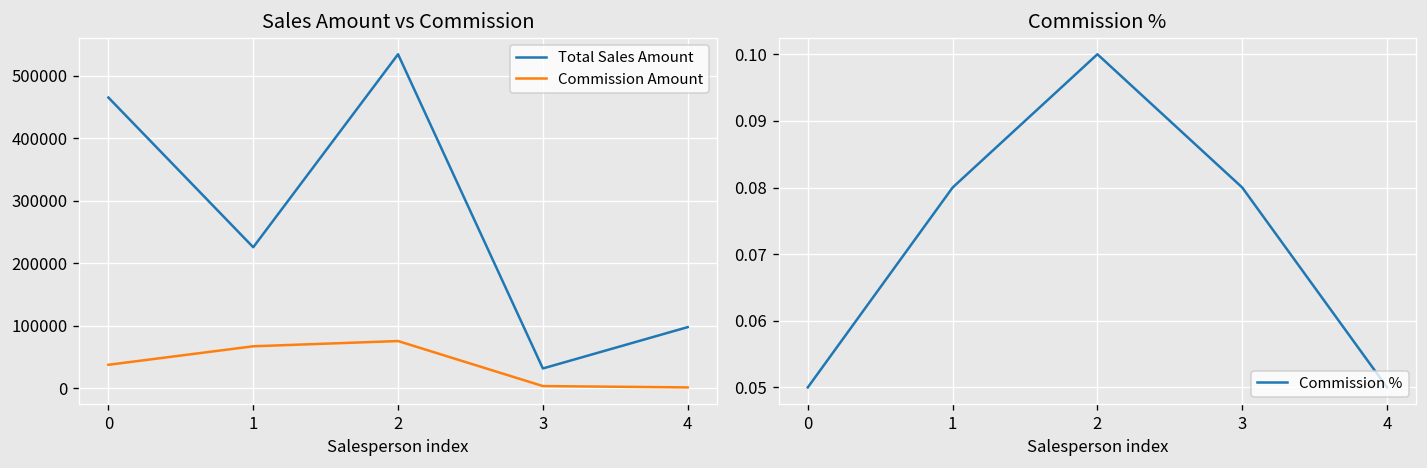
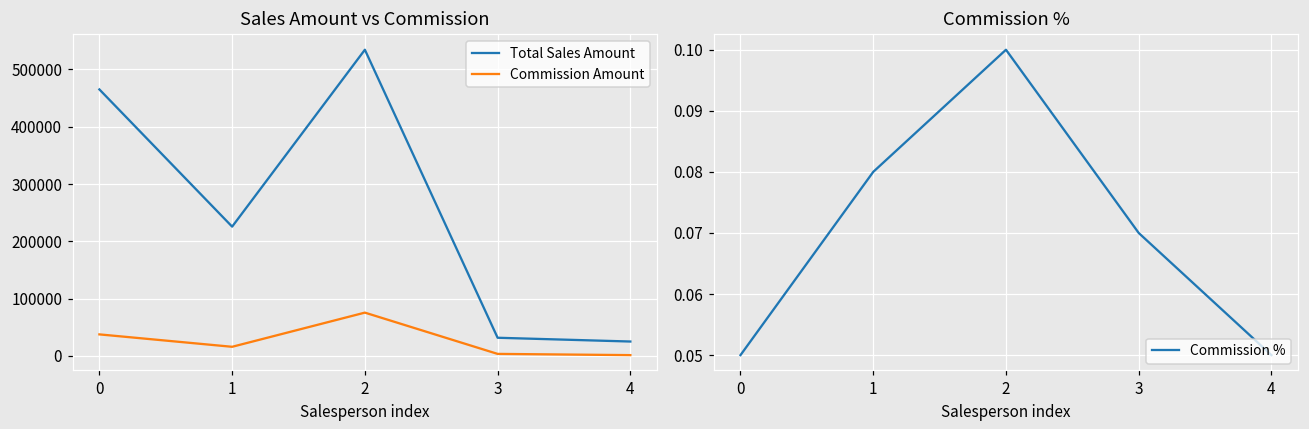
Sales Amount vs Commission, Commission Amount, 1: 70000 -> 20000
Sales Amount vs Commission, Total Sales Amount, 4: 100000 -> 30000
Commission %, 3: 0.08 -> 0.07
